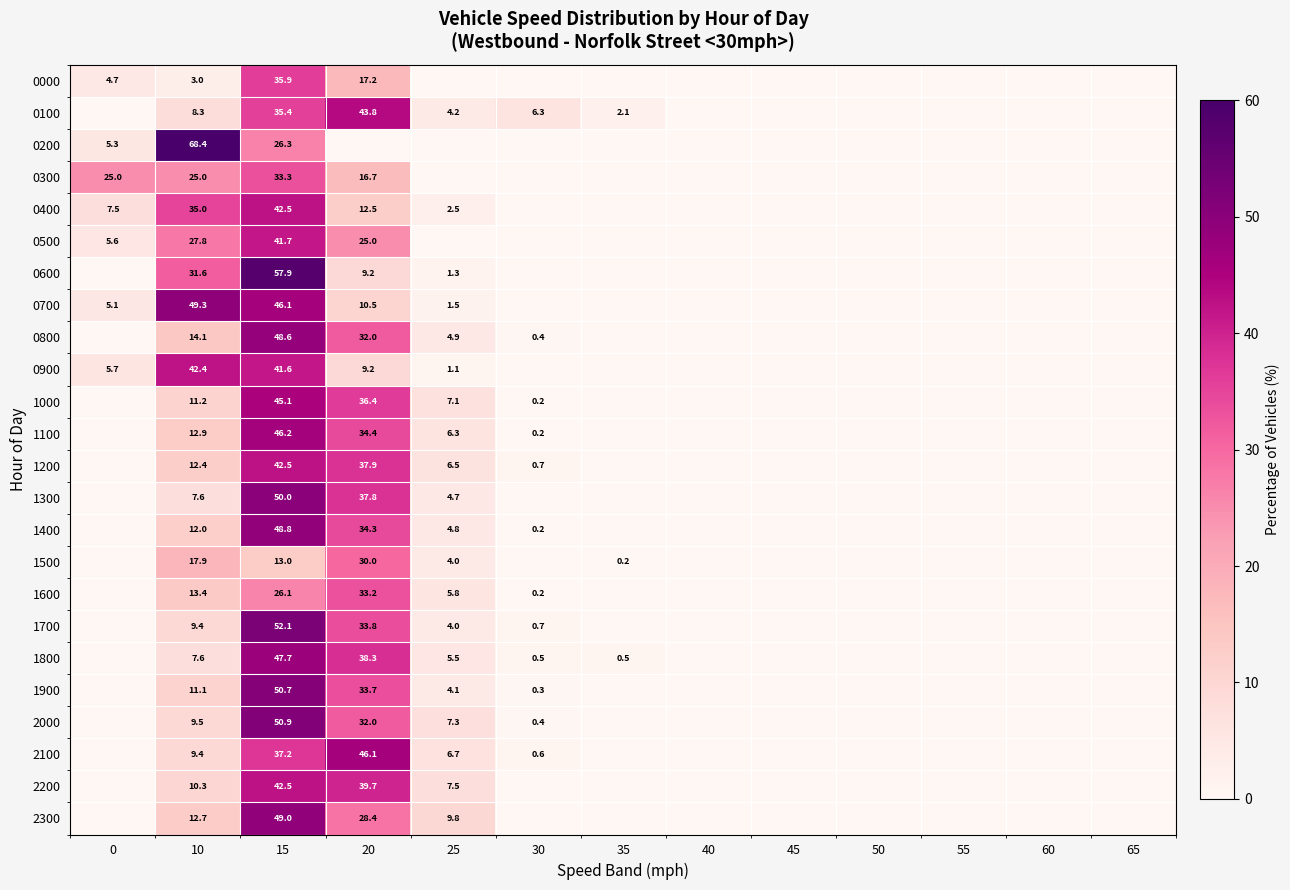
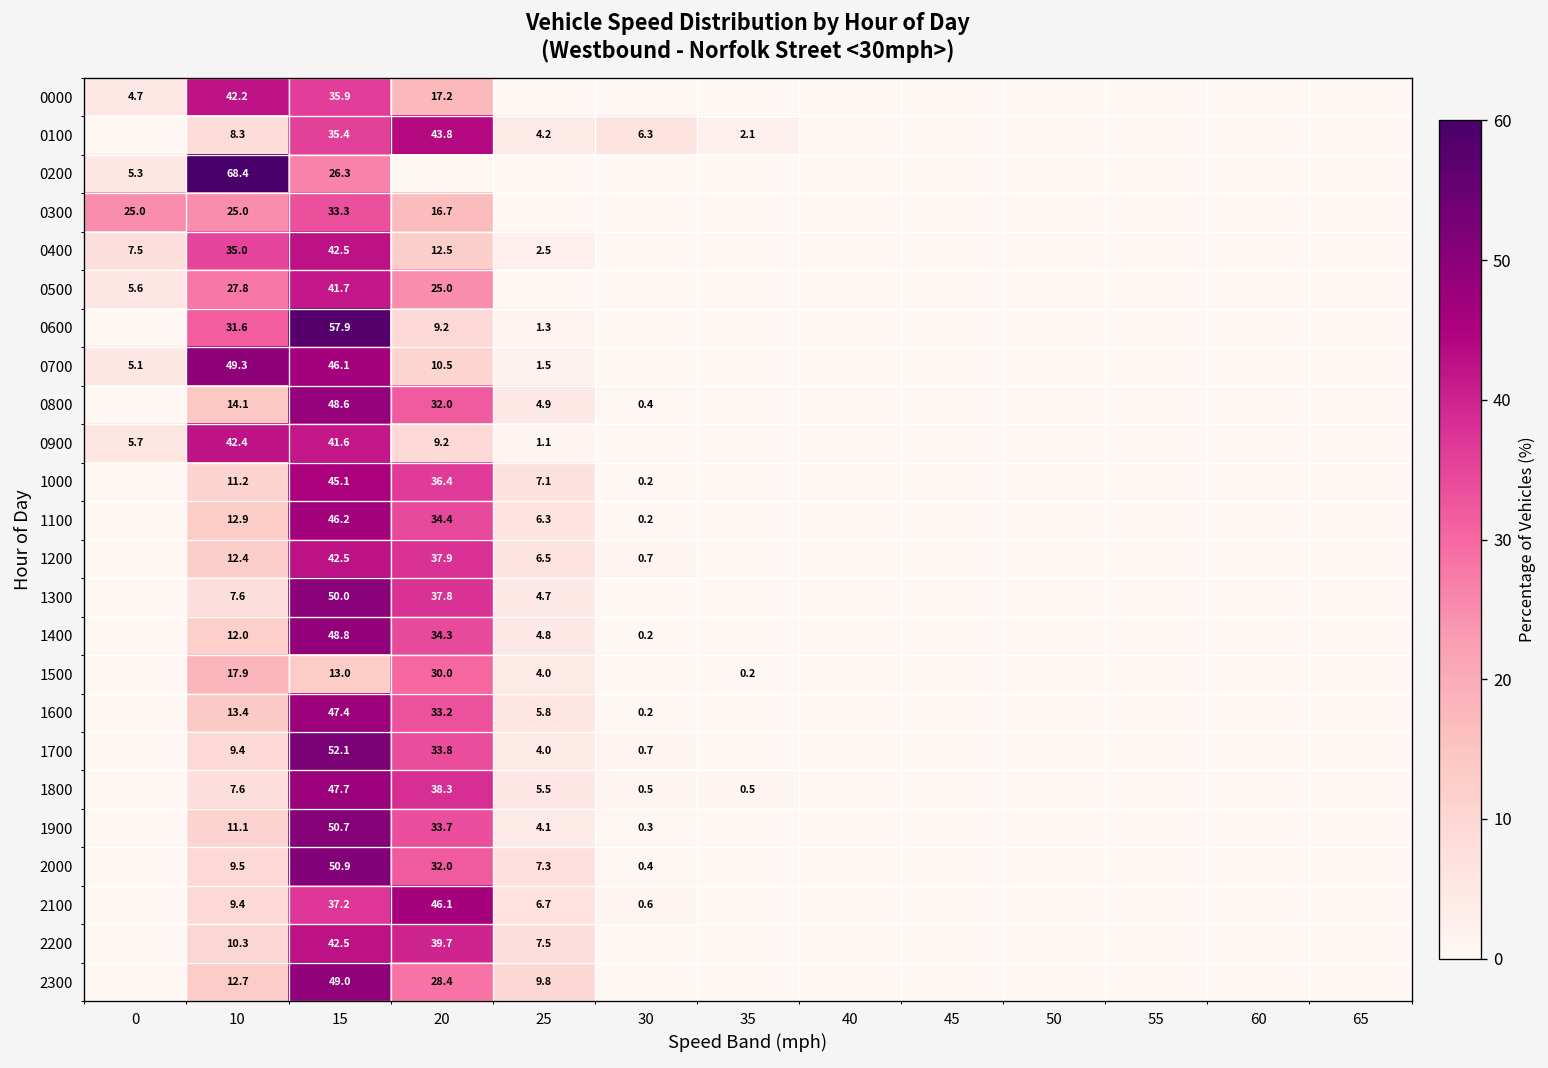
0000, 10: 3.0 -> 42.2
1600, 15: 26.1 -> 47.4
